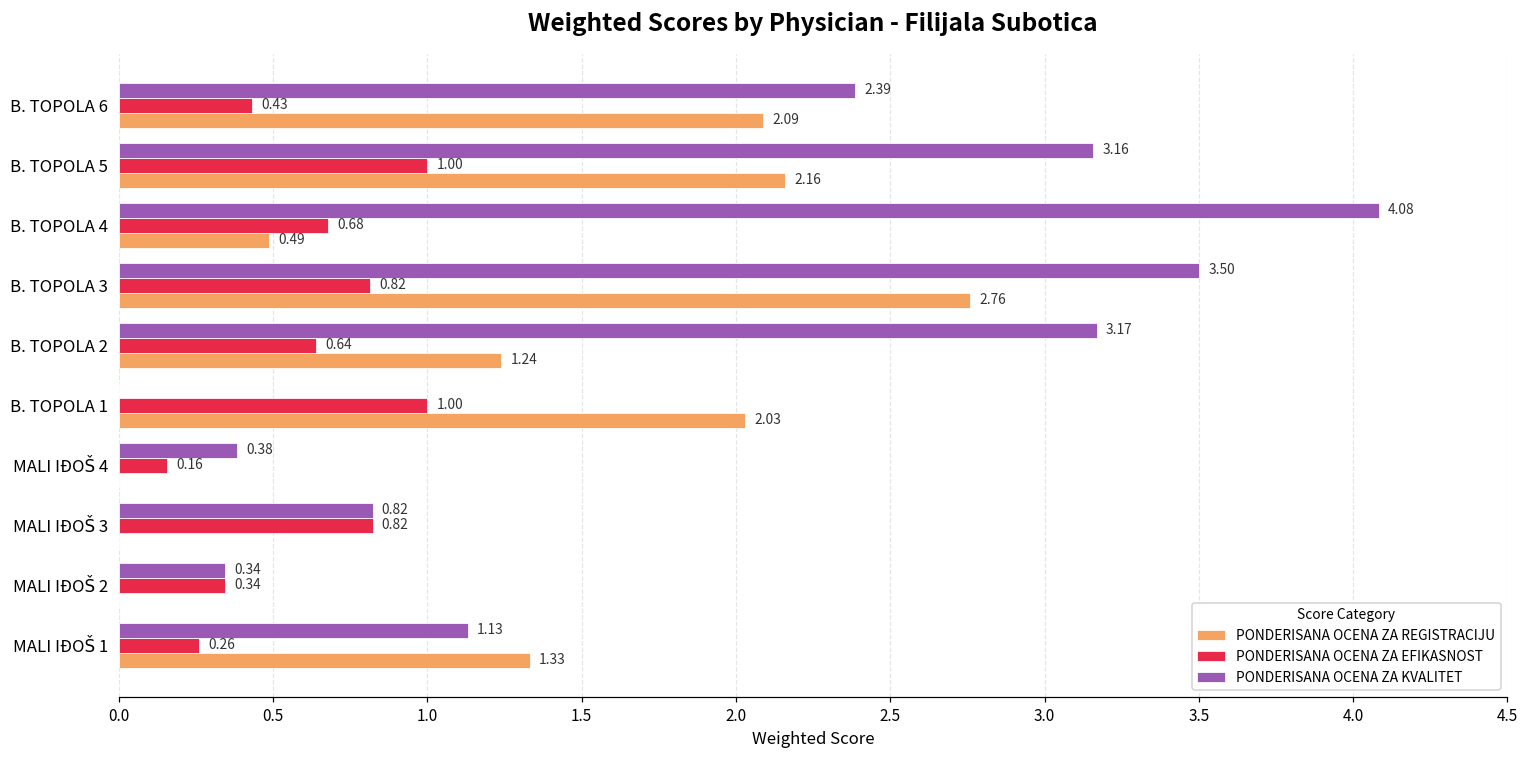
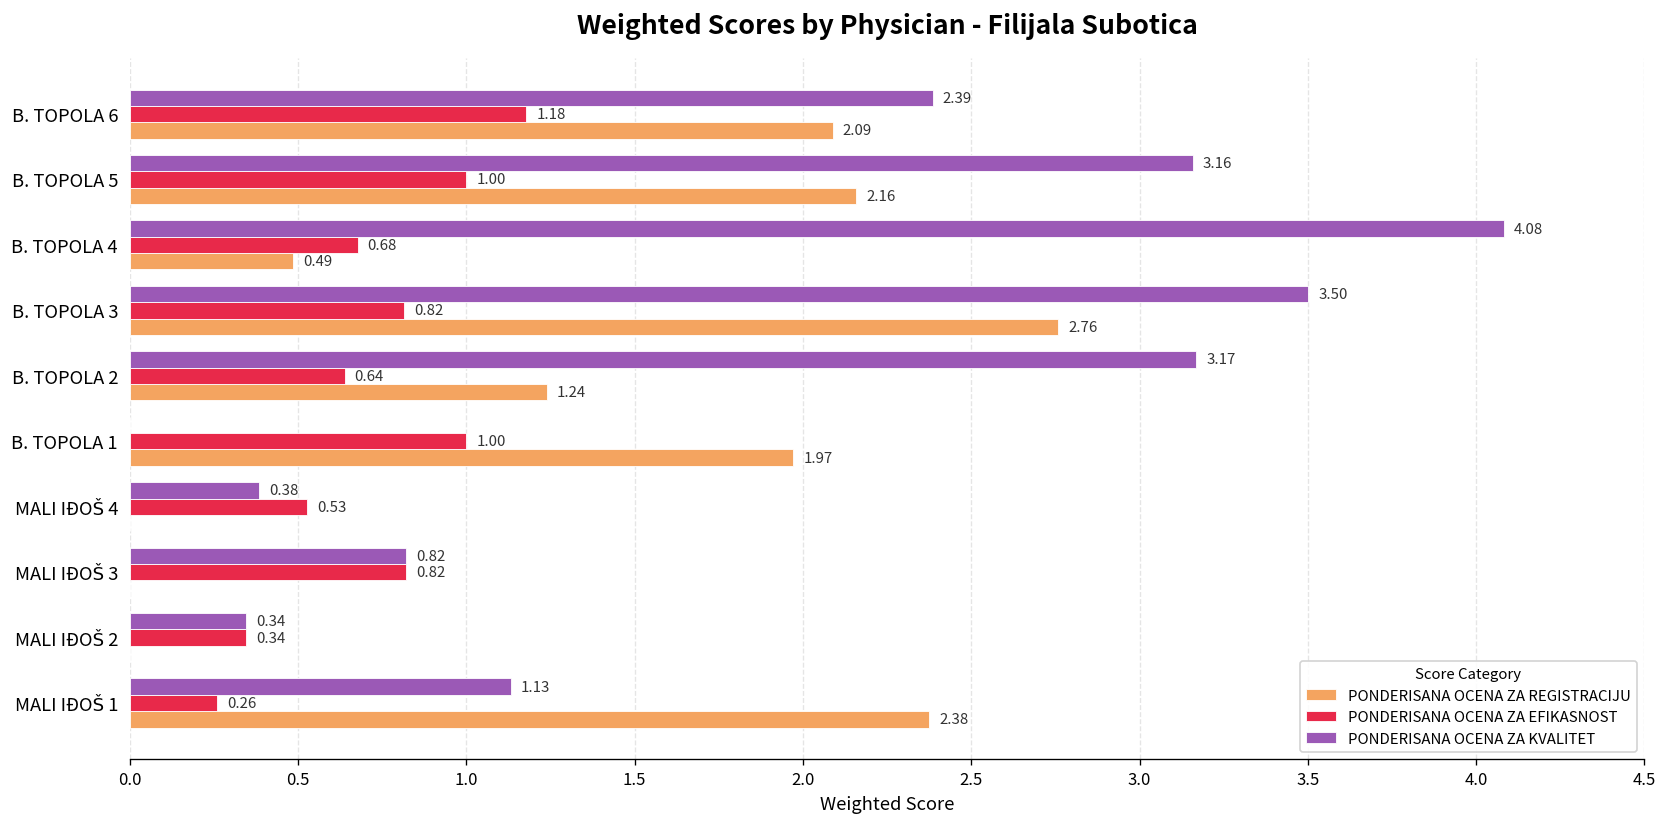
PONDERISANA OCENA ZA EFIKASNOST, B. TOPOLA 6: 0.43 -> 1.18
PONDERISANA OCENA ZA REGISTRACIJU, B. TOPOLA 1: 2.03 -> 1.97
PONDERISANA OCENA ZA EFIKASNOST, MALI IĐOŠ 4: 0.16 -> 0.53
PONDERISANA OCENA ZA REGISTRACIJU, MALI IĐOŠ 1: 1.33 -> 2.38
